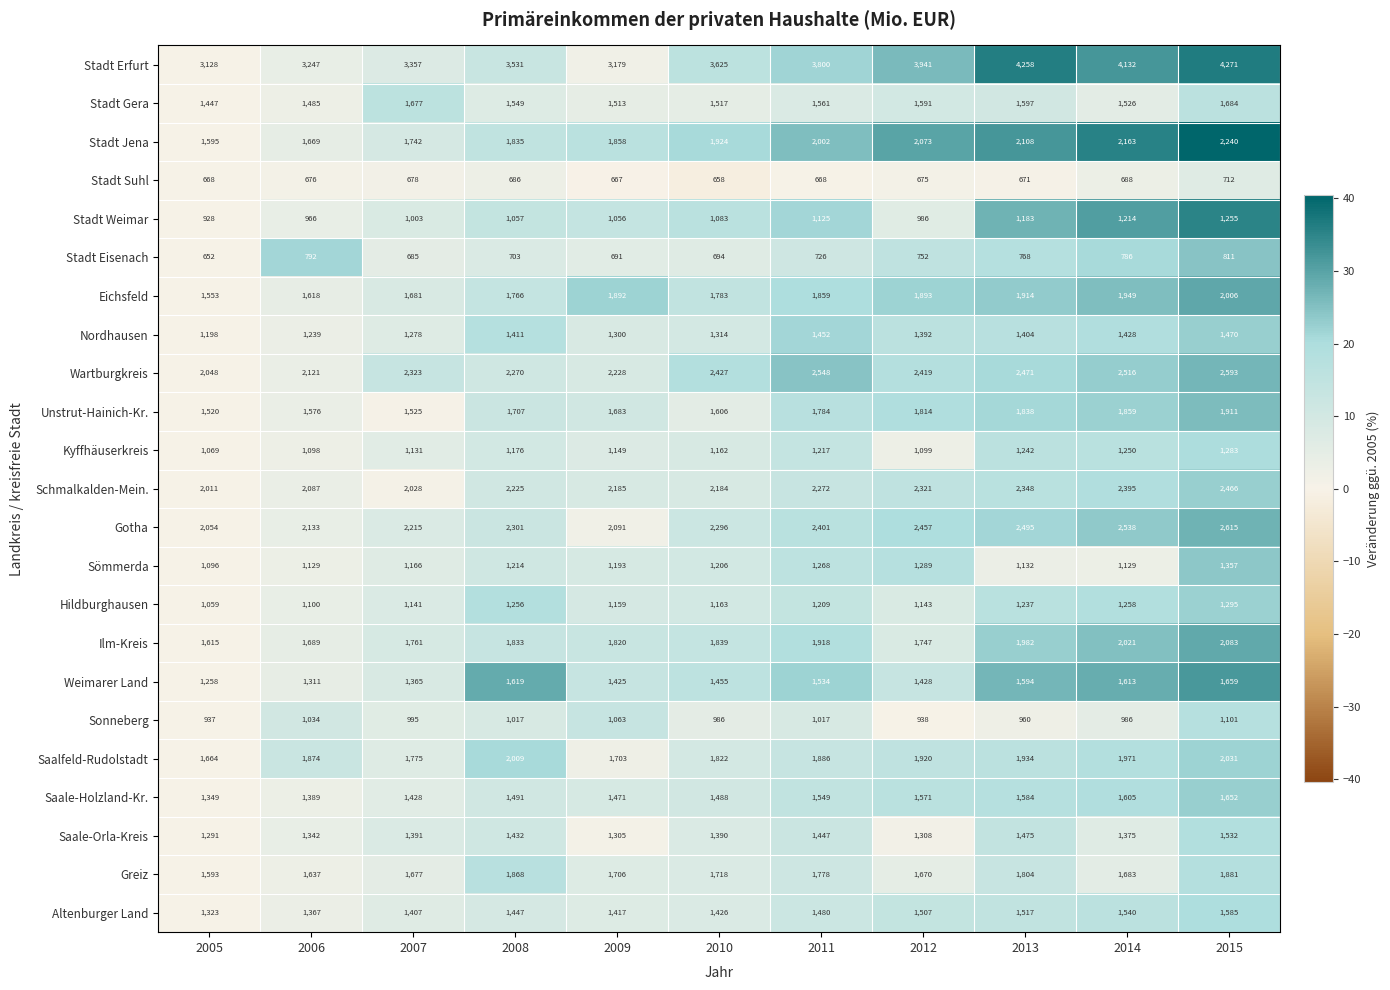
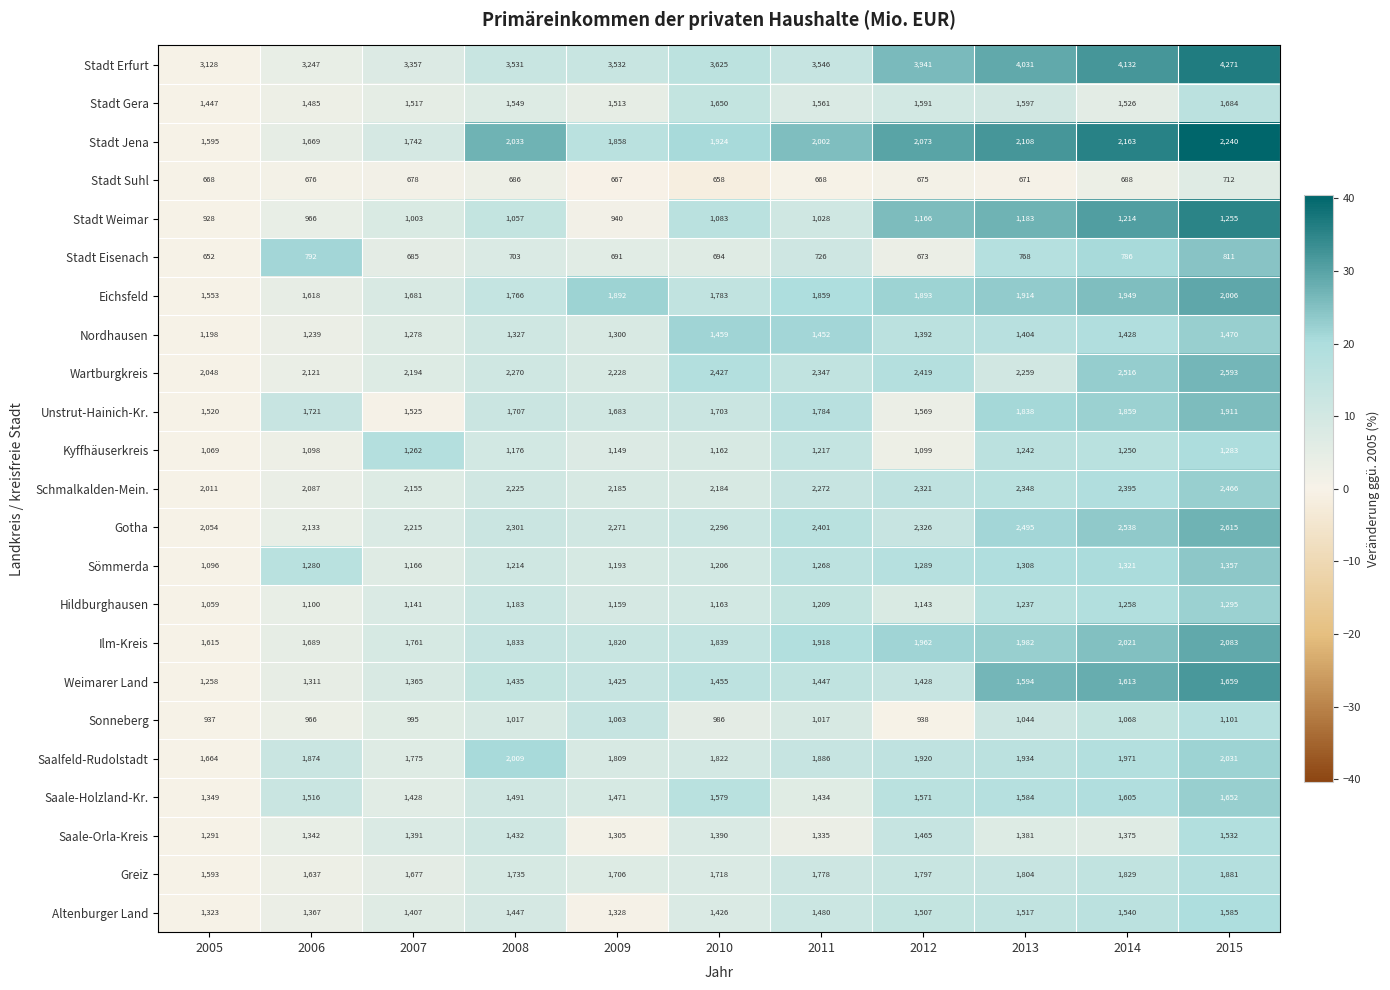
Stadt Erfurt, 2009: 3,179 -> 3,532
Stadt Erfurt, 2011: 3,800 -> 3,546
Stadt Erfurt, 2013: 4,258 -> 4,031
Stadt Gera, 2007: 1,677 -> 1,517
Stadt Gera, 2010: 1,517 -> 1,650
Stadt Jena, 2008: 1,835 -> 2,033
Stadt Weimar, 2009: 1,056 -> 940
Stadt Weimar, 2011: 1,125 -> 1,028
Stadt Weimar, 2012: 986 -> 1,166
Stadt Eisenach, 2012: 752 -> 673
Nordhausen, 2008: 1,411 -> 1,327
Nordhausen, 2010: 1,314 -> 1,459
Wartburgkreis, 2007: 2,323 -> 2,194
Wartburgkreis, 2011: 2,548 -> 2,347
Wartburgkreis, 2013: 2,471 -> 2,259
Unstrut-Hainich-Kr., 2006: 1,576 -> 1,721
Unstrut-Hainich-Kr., 2010: 1,606 -> 1,703
Unstrut-Hainich-Kr., 2012: 1,814 -> 1,569
Kyffhäuserkreis, 2007: 1,131 -> 1,262
Schmalkalden-Mein., 2007: 2,028 -> 2,155
Gotha, 2009: 2,091 -> 2,271
Gotha, 2012: 2,457 -> 2,326
Sömmerda, 2006: 1,129 -> 1,280
Sömmerda, 2013: 1,132 -> 1,308
Sömmerda, 2014: 1,129 -> 1,321
Hildburghausen, 2008: 1,256 -> 1,183
Ilm-Kreis, 2012: 1,747 -> 1,962
Weimarer Land, 2008: 1,619 -> 1,435
Weimarer Land, 2011: 1,534 -> 1,447
Sonneberg, 2006: 1,034 -> 966
Sonneberg, 2013: 960 -> 1,044
Sonneberg, 2014: 986 -> 1,068
Saalfeld-Rudolstadt, 2009: 1,703 -> 1,809
Saale-Holzland-Kr., 2006: 1,389 -> 1,516
Saale-Holzland-Kr., 2010: 1,488 -> 1,579
Saale-Holzland-Kr., 2011: 1,549 -> 1,434
Saale-Orla-Kreis, 2011: 1,447 -> 1,335
Saale-Orla-Kreis, 2012: 1,308 -> 1,465
Saale-Orla-Kreis, 2013: 1,475 -> 1,381
Greiz, 2008: 1,868 -> 1,735
Greiz, 2012: 1,670 -> 1,797
Greiz, 2014: 1,683 -> 1,829
Altenburger Land, 2009: 1,417 -> 1,328
